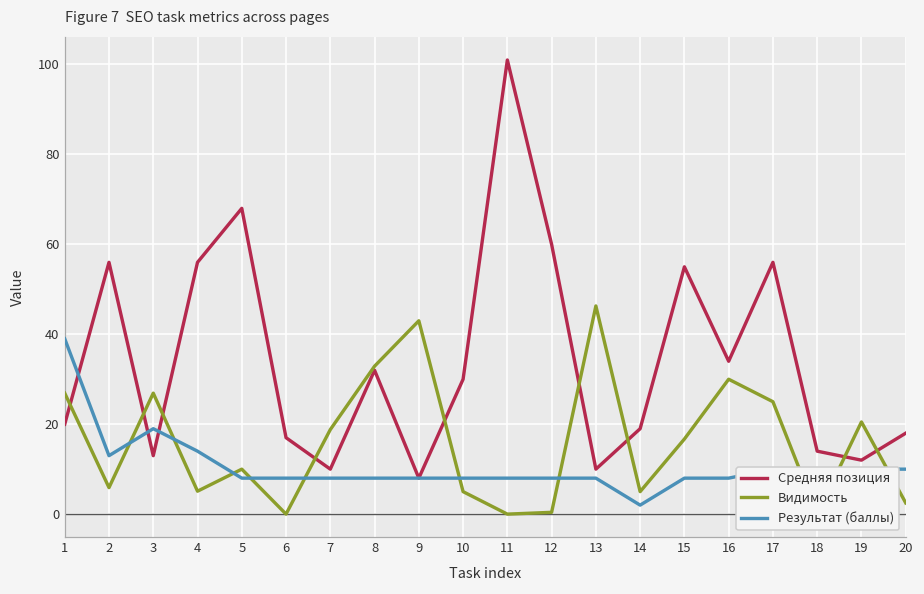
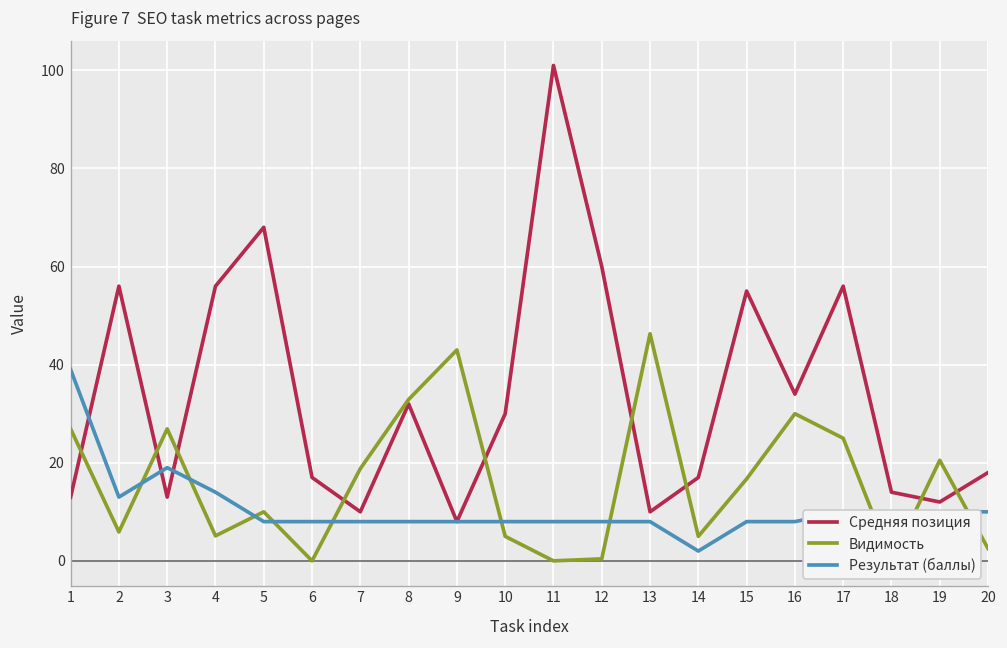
Средняя позиция, 1: 20 -> 13
Средняя позиция, 14: 19 -> 17
